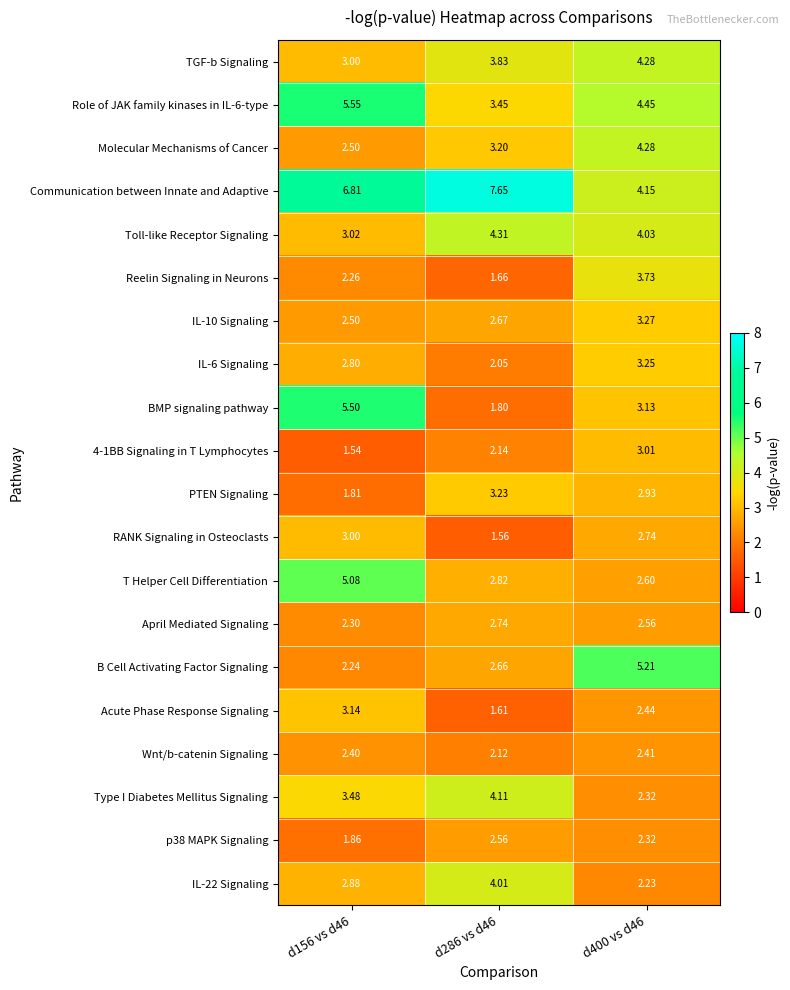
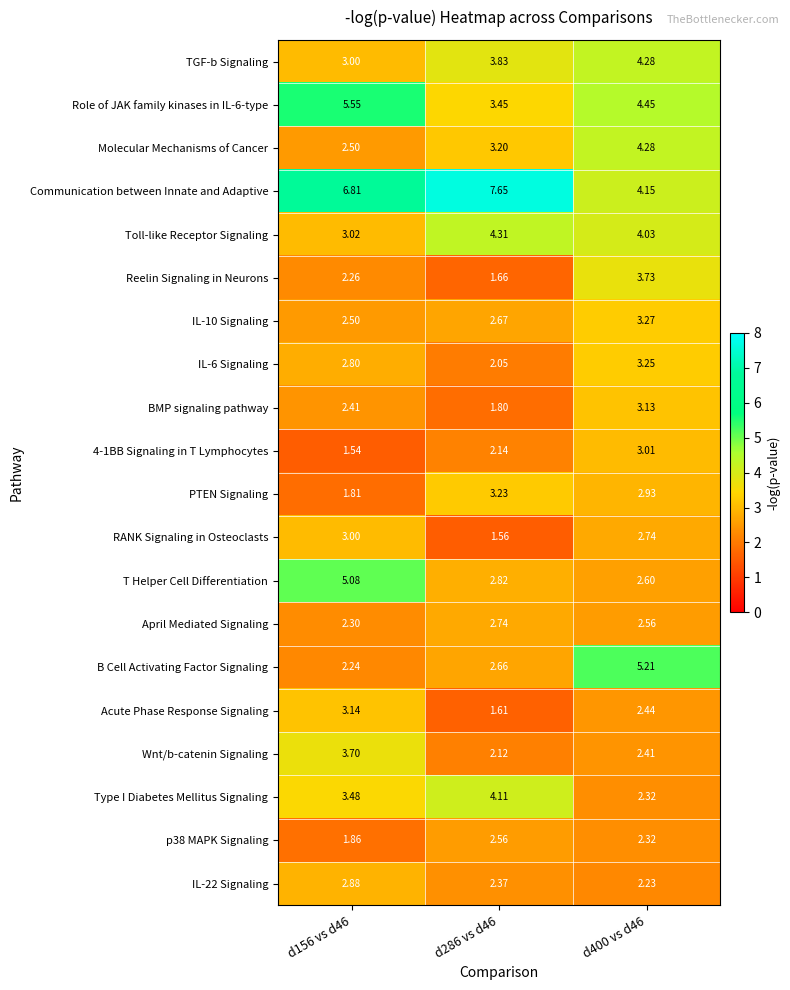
BMP signaling pathway, d156 vs d46: 5.50 -> 2.41
Wnt/b-catenin Signaling, d156 vs d46: 2.40 -> 3.70
IL-22 Signaling, d286 vs d46: 4.01 -> 2.37
